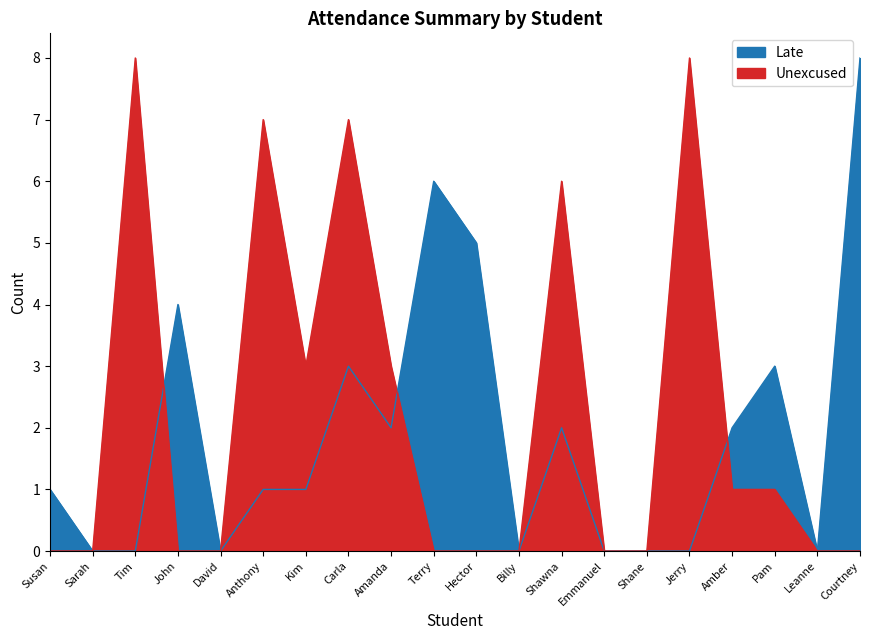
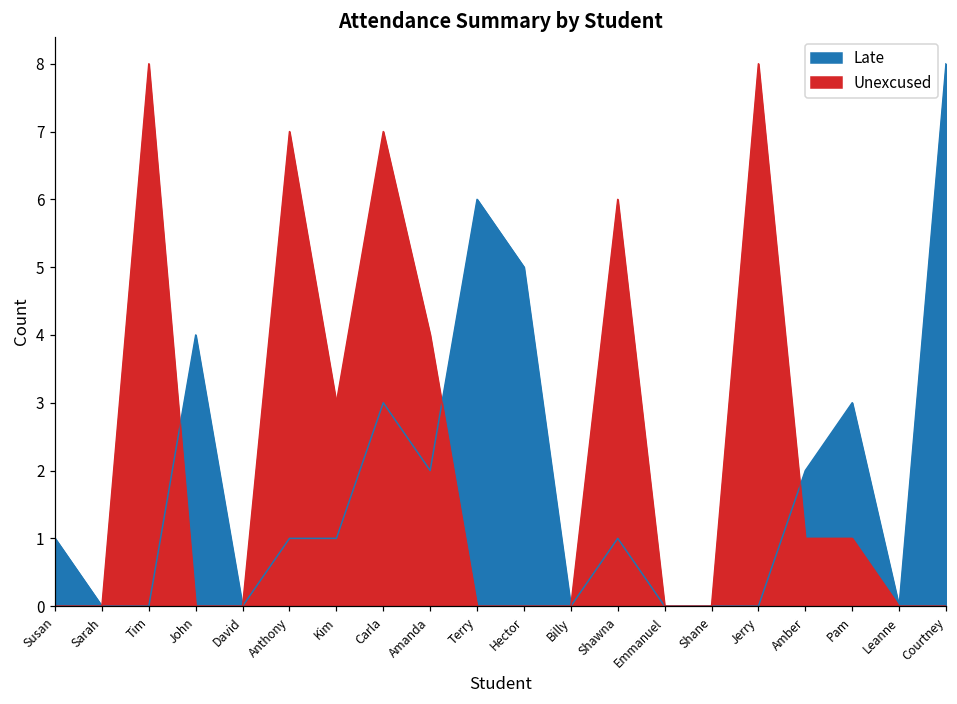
Unexcused, Amanda: 3 -> 4
Late, Shawna: 2 -> 1
